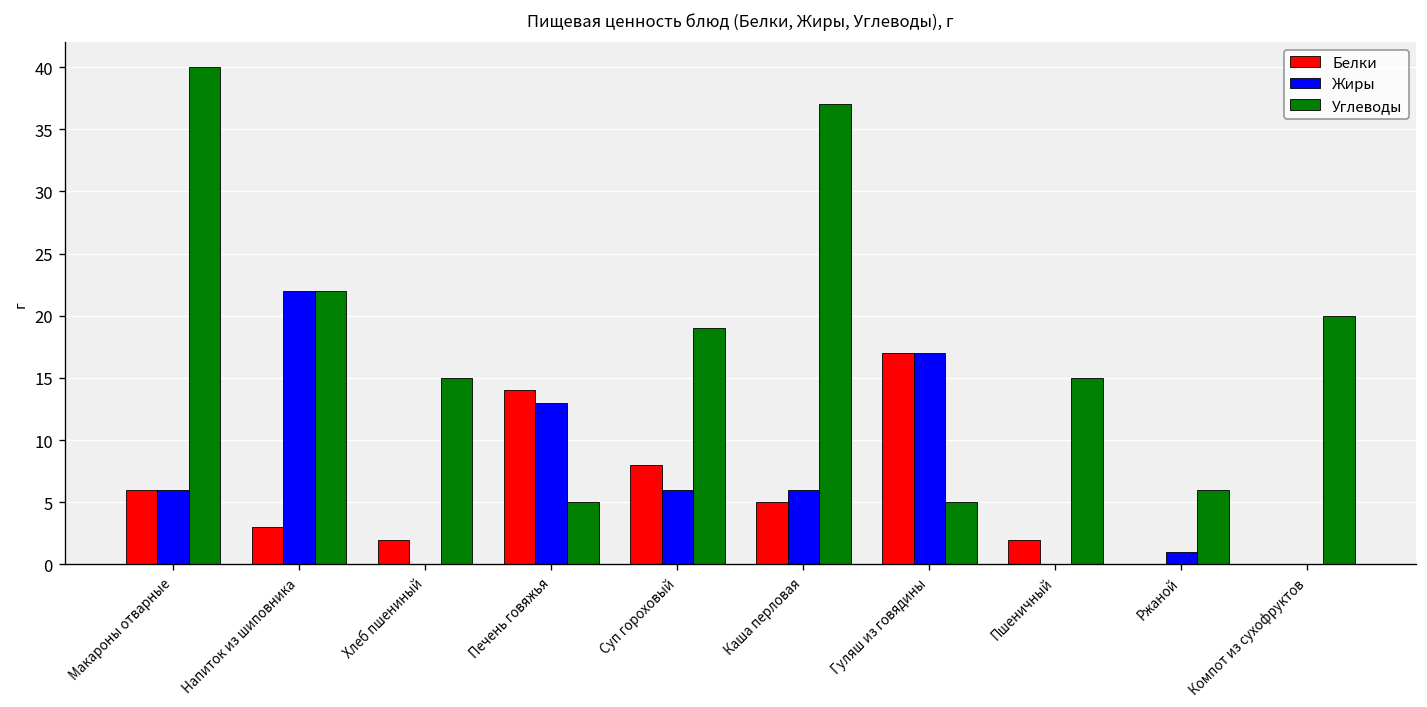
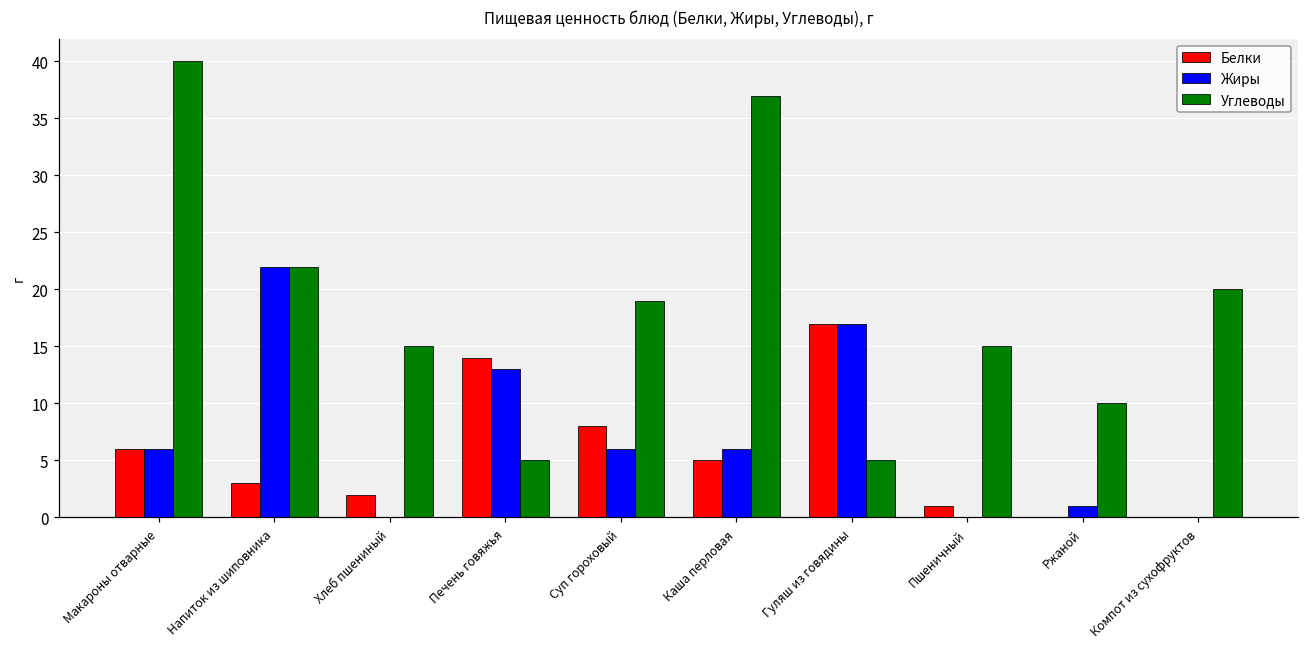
Белки, Пшеничный: 2 -> 1
Углеводы, Ржаной: 6 -> 10
